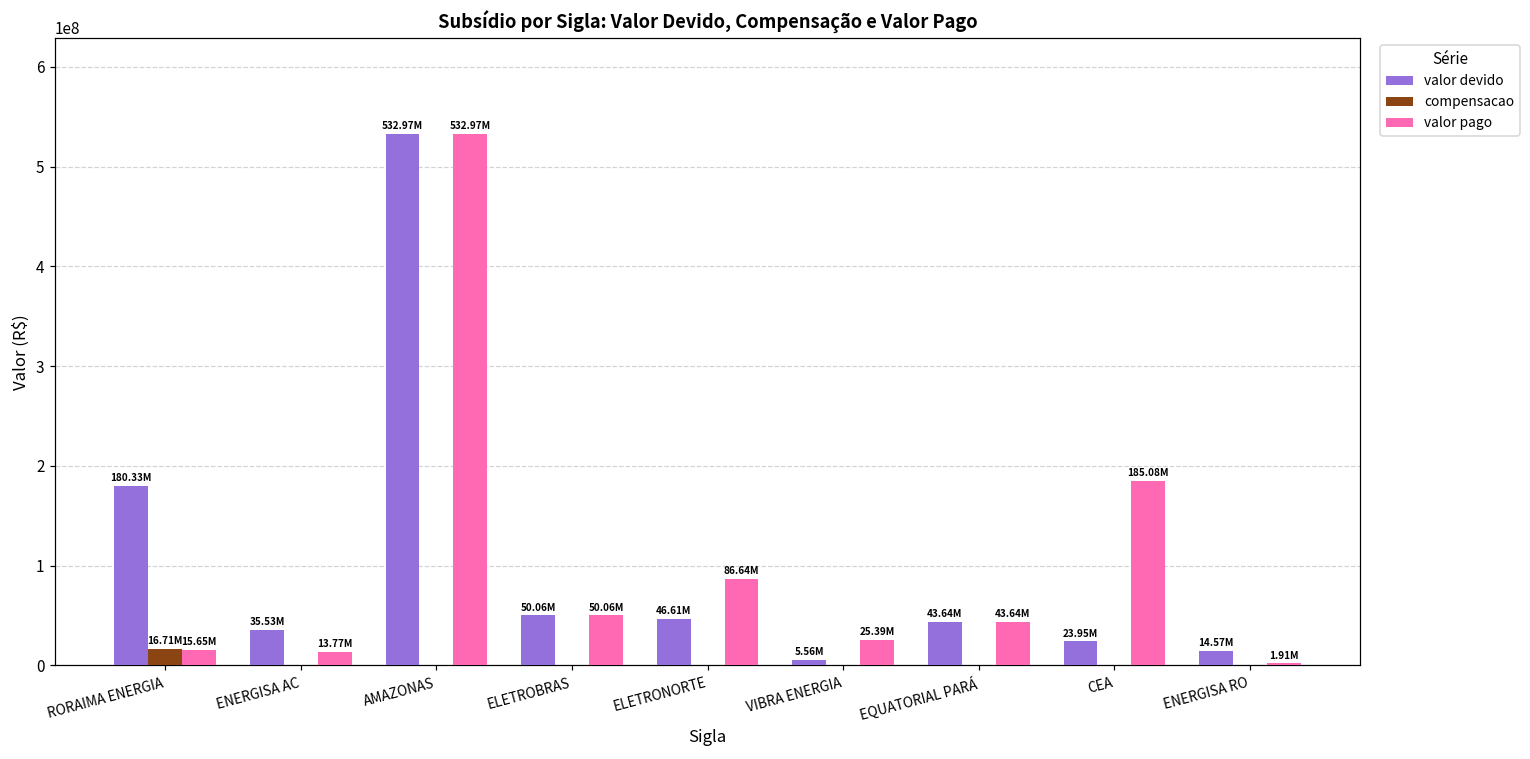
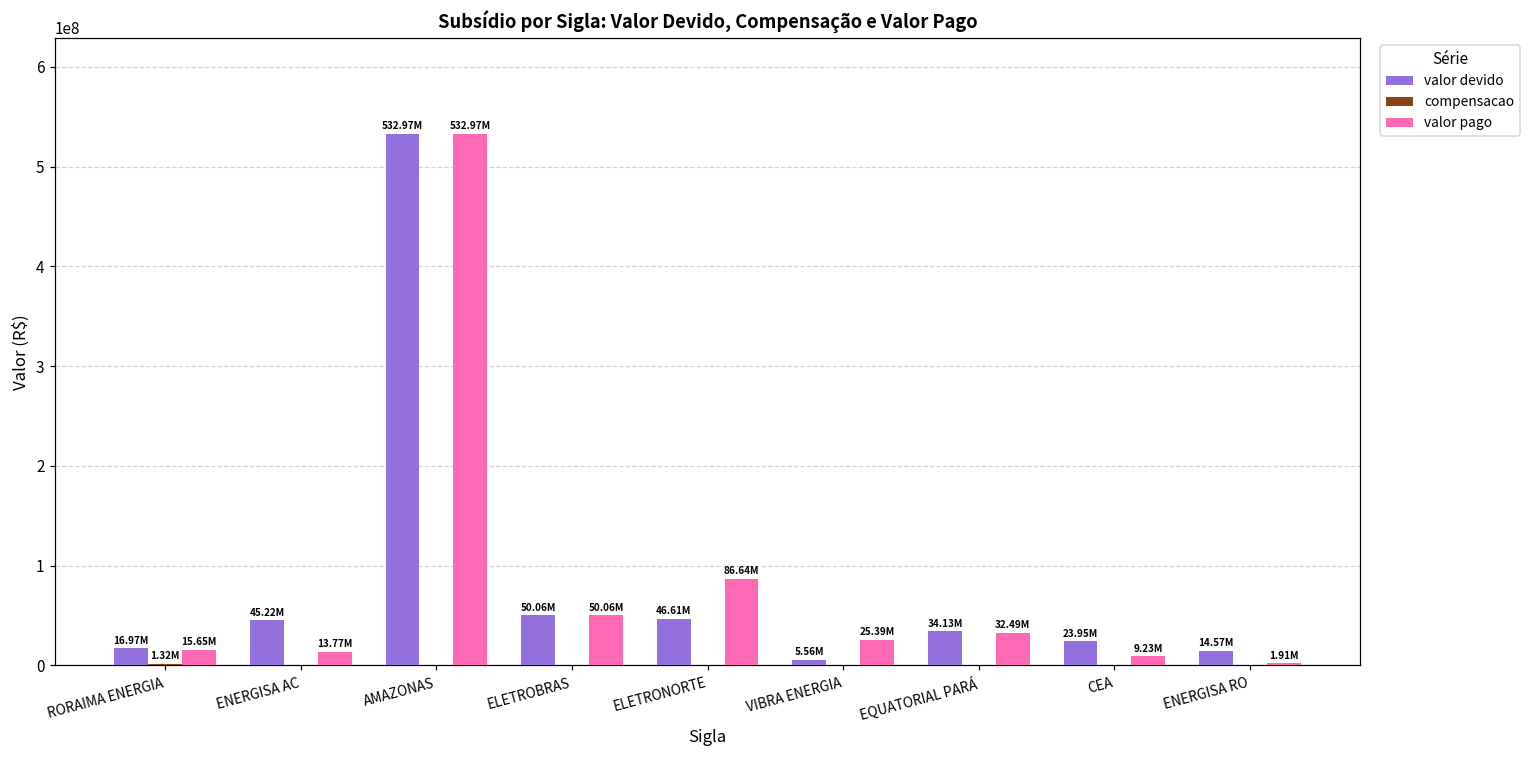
valor devido, RORAIMA ENERGIA: 180.33M -> 16.97M
compensacao, RORAIMA ENERGIA: 16.71M -> 1.32M
valor devido, ENERGISA AC: 35.53M -> 45.22M
valor devido, EQUATORIAL PARÁ: 43.64M -> 34.13M
valor pago, EQUATORIAL PARÁ: 43.64M -> 32.49M
valor pago, CEA: 185.08M -> 9.23M
